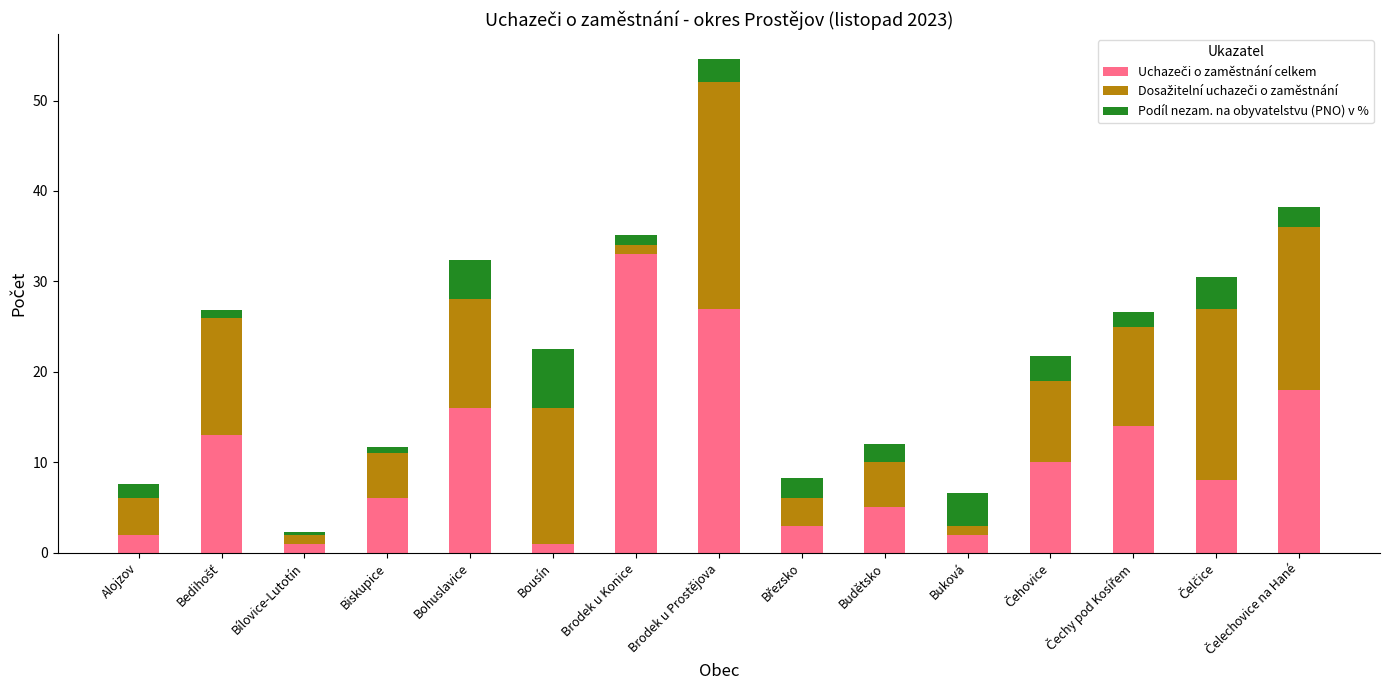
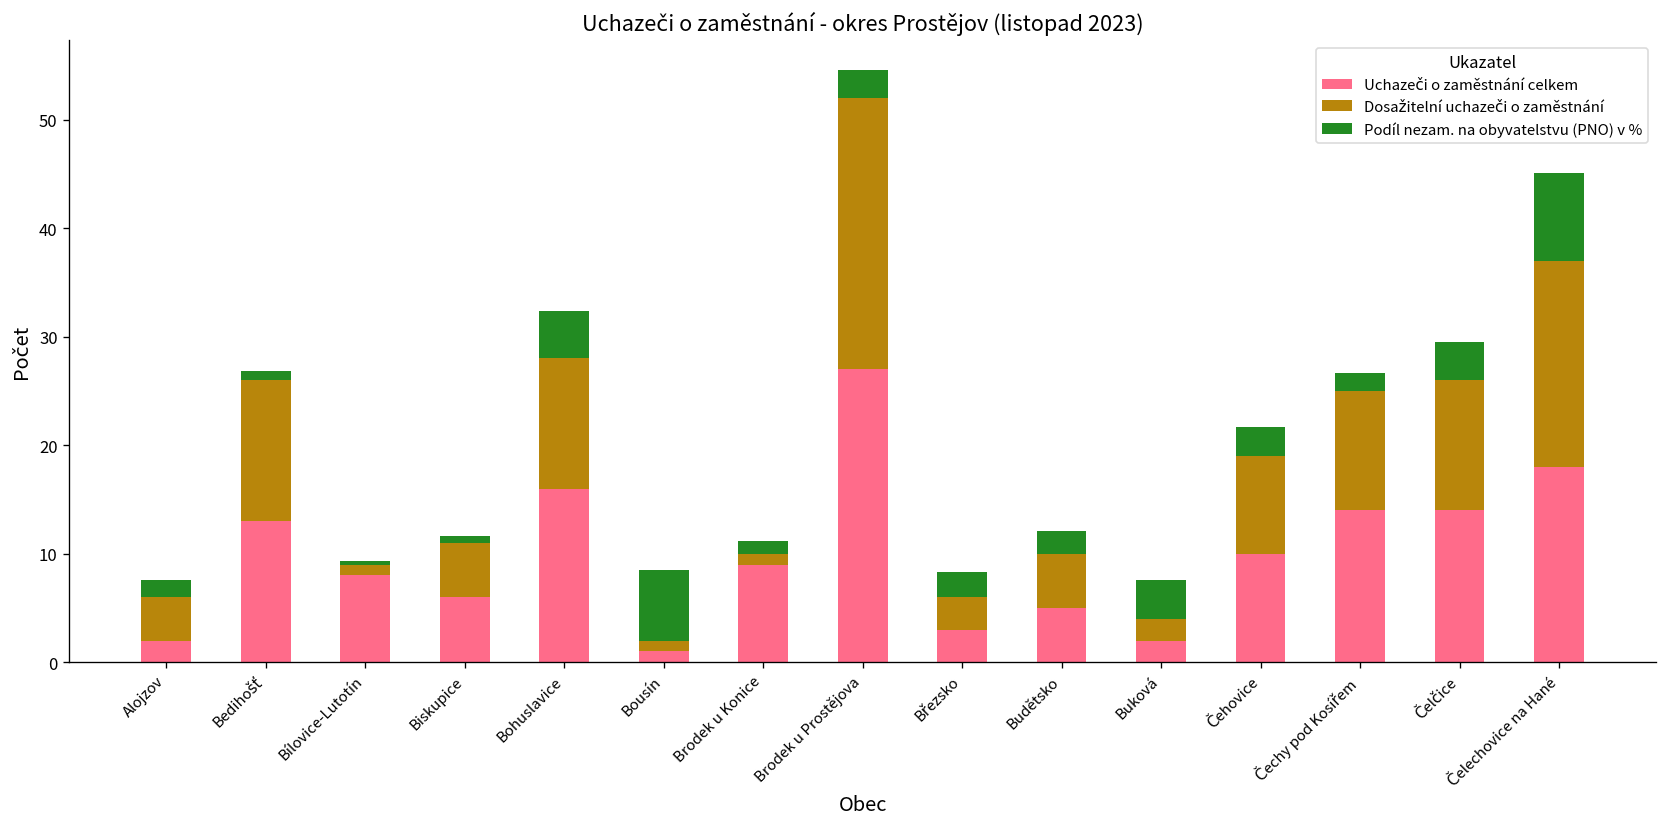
Uchazeči o zaměstnání celkem, Bílovice-Lutotín: 1 -> 8
Dosažitelní uchazeči o zaměstnání, Bousín: 15 -> 1
Uchazeči o zaměstnání celkem, Brodek u Konice: 33 -> 9
Dosažitelní uchazeči o zaměstnání, Buková: 1 -> 2
Uchazeči o zaměstnání celkem, Čelčice: 8 -> 14
Dosažitelní uchazeči o zaměstnání, Čelčice: 19 -> 12
Dosažitelní uchazeči o zaměstnání, Čelechovice na Hané: 18 -> 19
Podíl nezam. na obyvatelstvu (PNO) v %, Čelechovice na Hané: 2 -> 8
